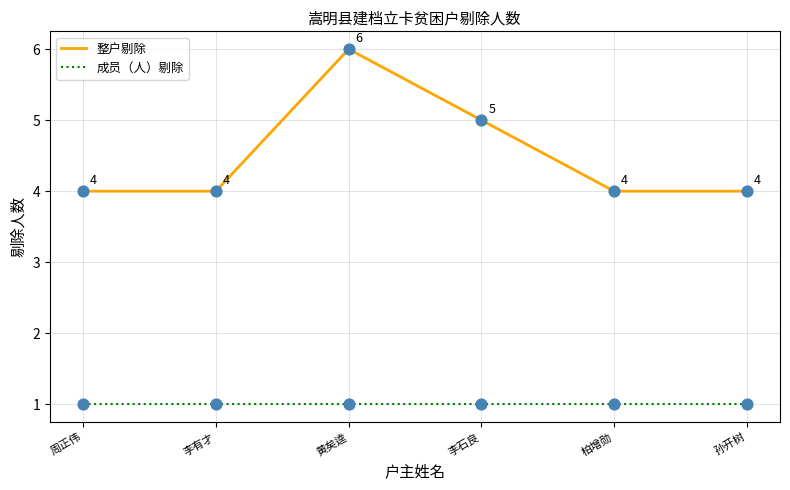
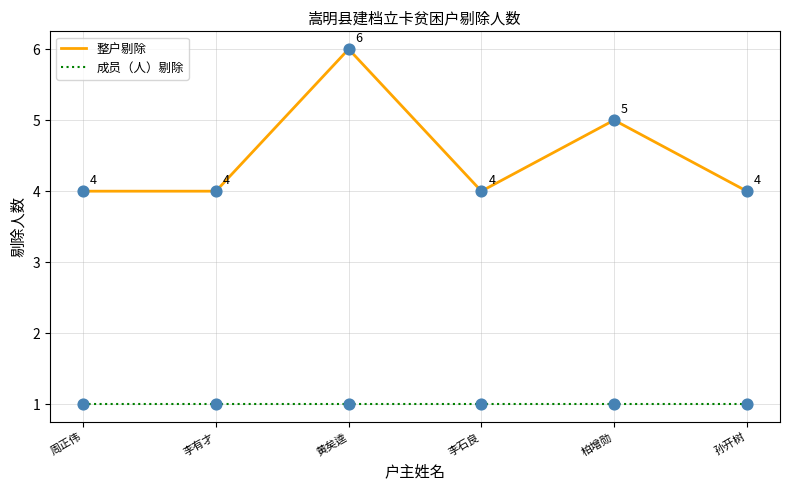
整户剔除, 李石良: 5 -> 4
整户剔除, 柏增勋: 4 -> 5
